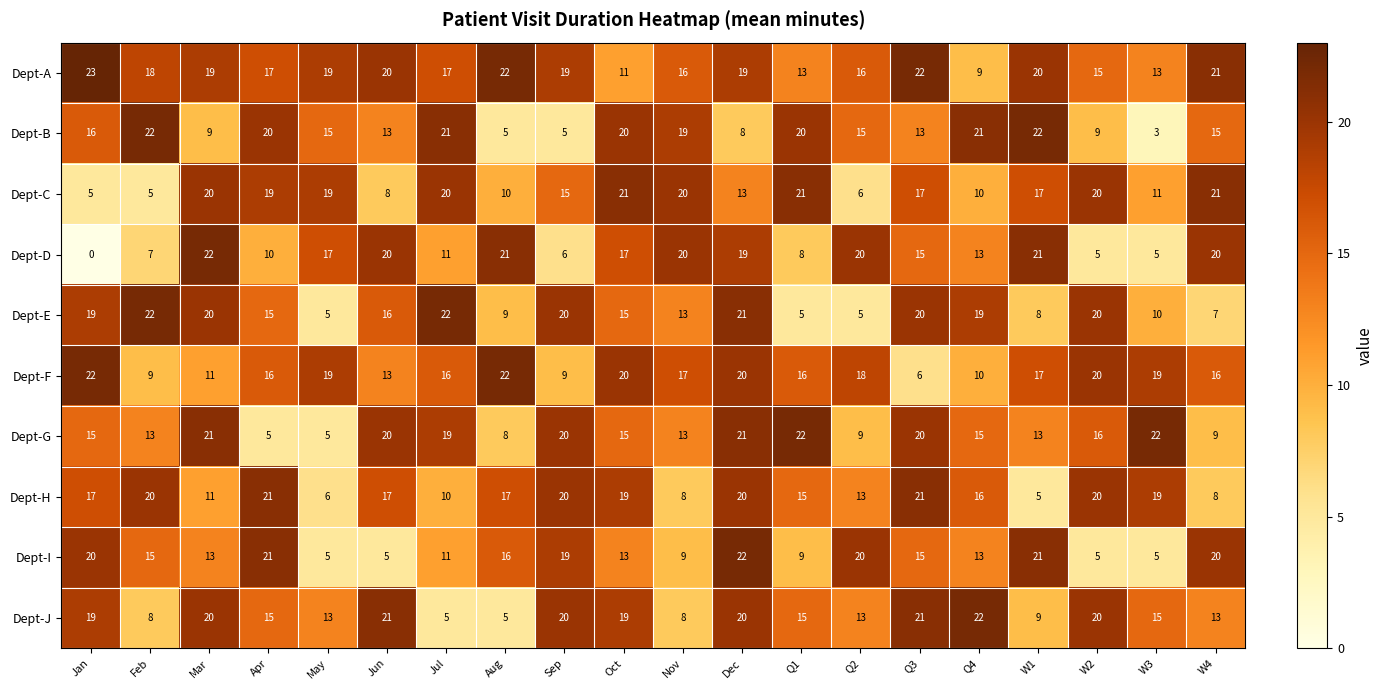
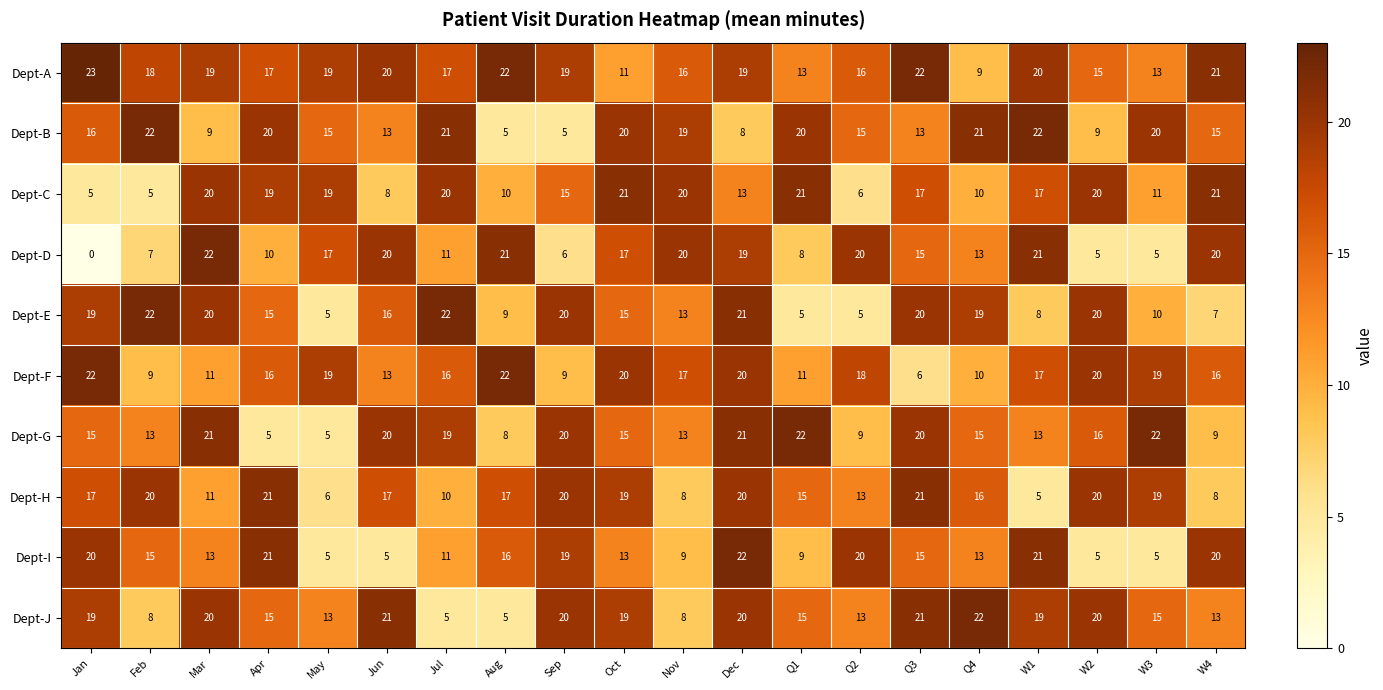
Dept-B, W3: 3 -> 20
Dept-F, Q1: 16 -> 11
Dept-J, W1: 9 -> 19
